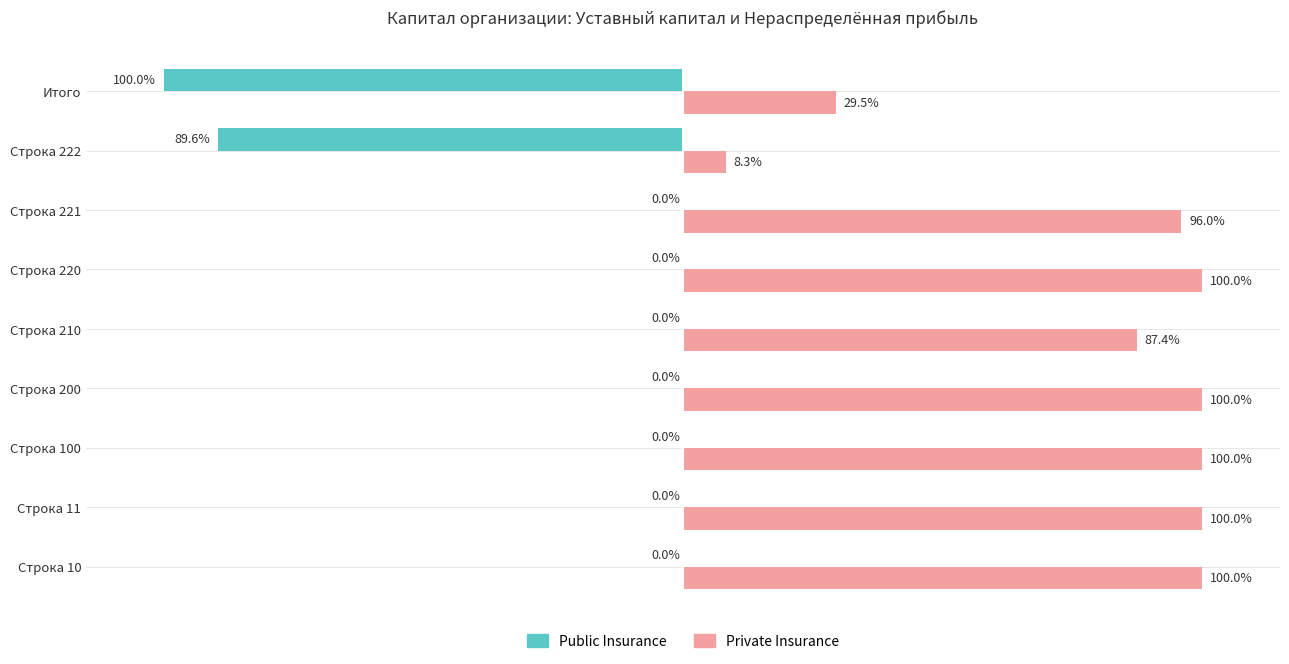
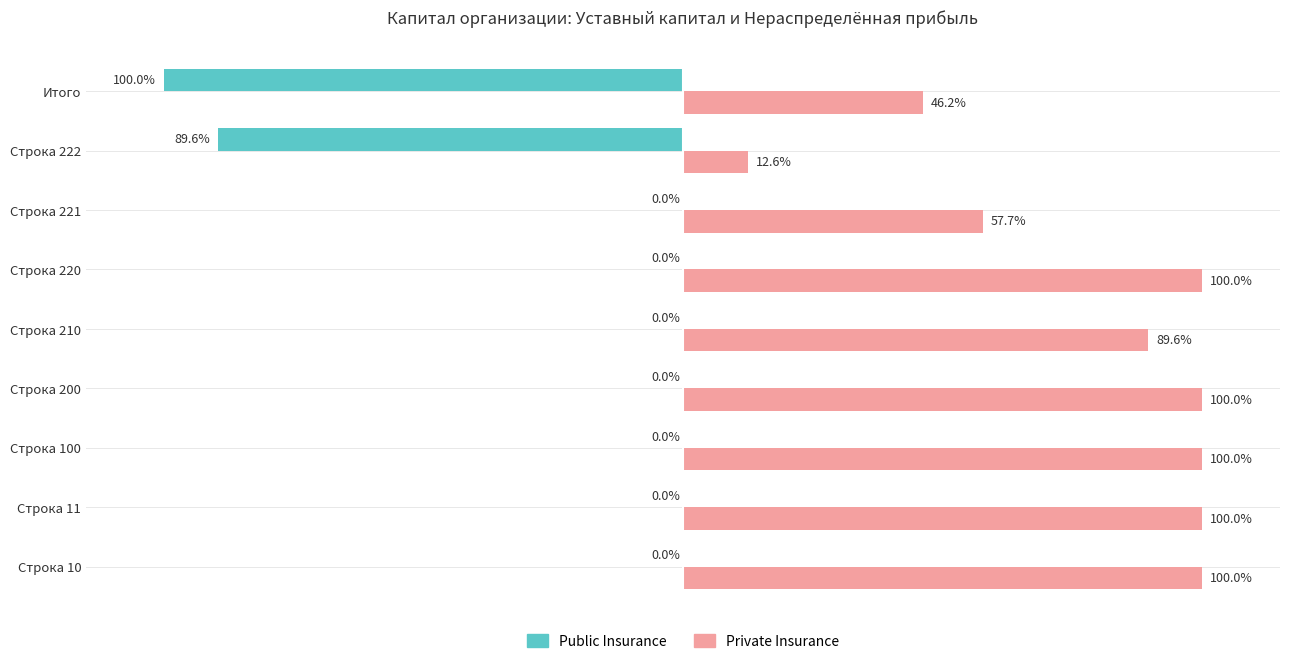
Private Insurance, Итого: 29.5% -> 46.2%
Private Insurance, Строка 222: 8.3% -> 12.6%
Private Insurance, Строка 221: 96.0% -> 57.7%
Private Insurance, Строка 210: 87.4% -> 89.6%
